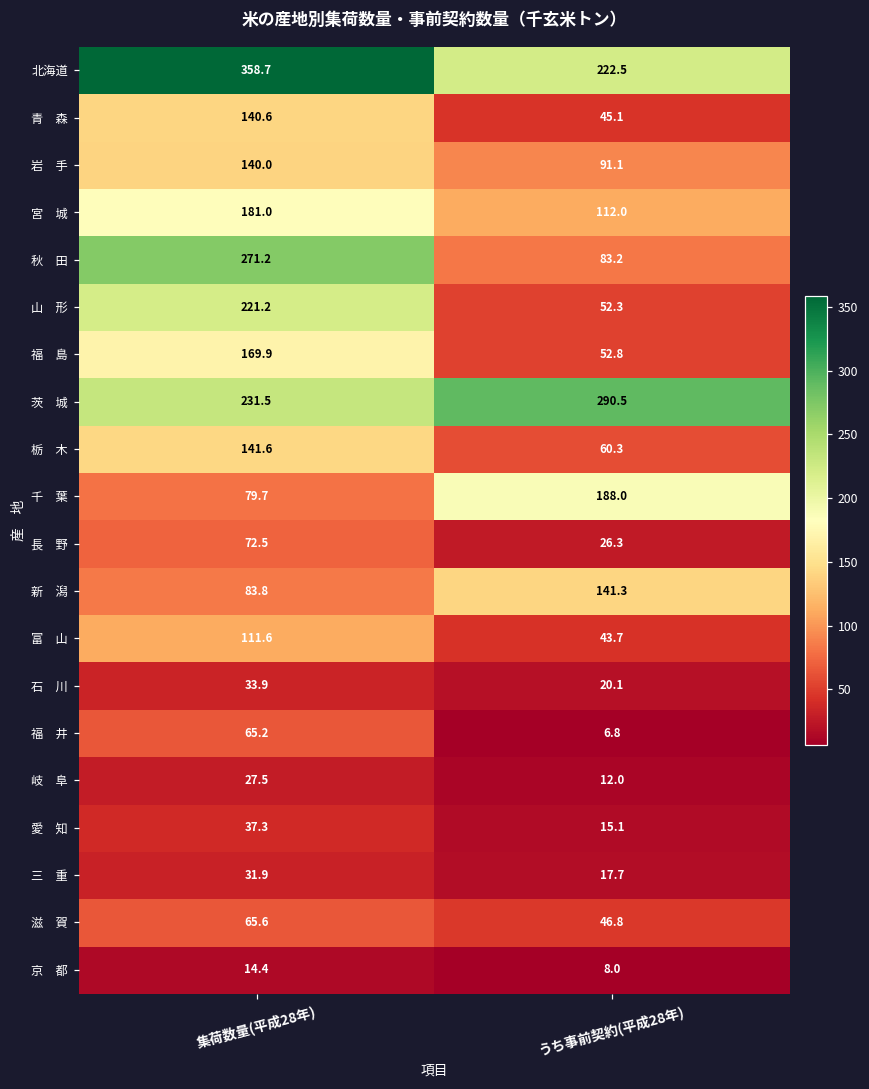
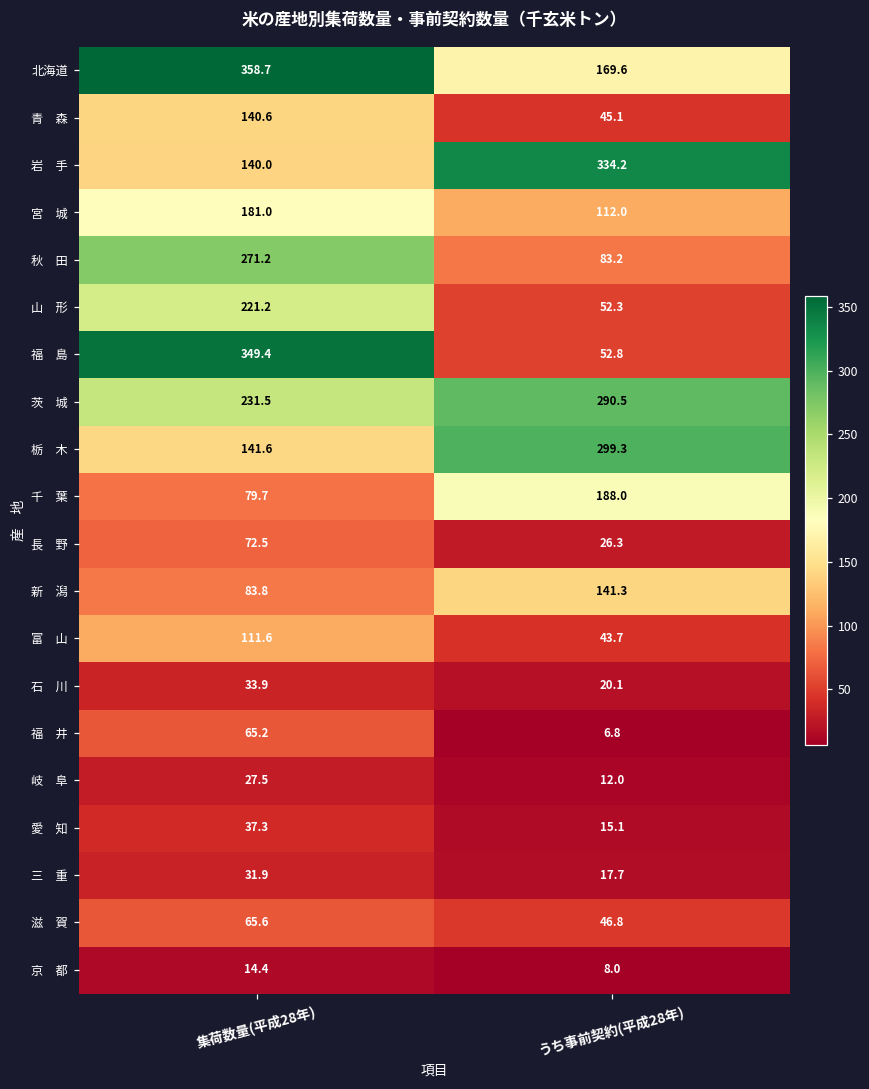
北海道, うち事前契約(平成28年): 222.5 -> 169.6
岩 手, うち事前契約(平成28年): 91.1 -> 334.2
福 島, 集荷数量(平成28年): 169.9 -> 349.4
栃 木, うち事前契約(平成28年): 60.3 -> 299.3
